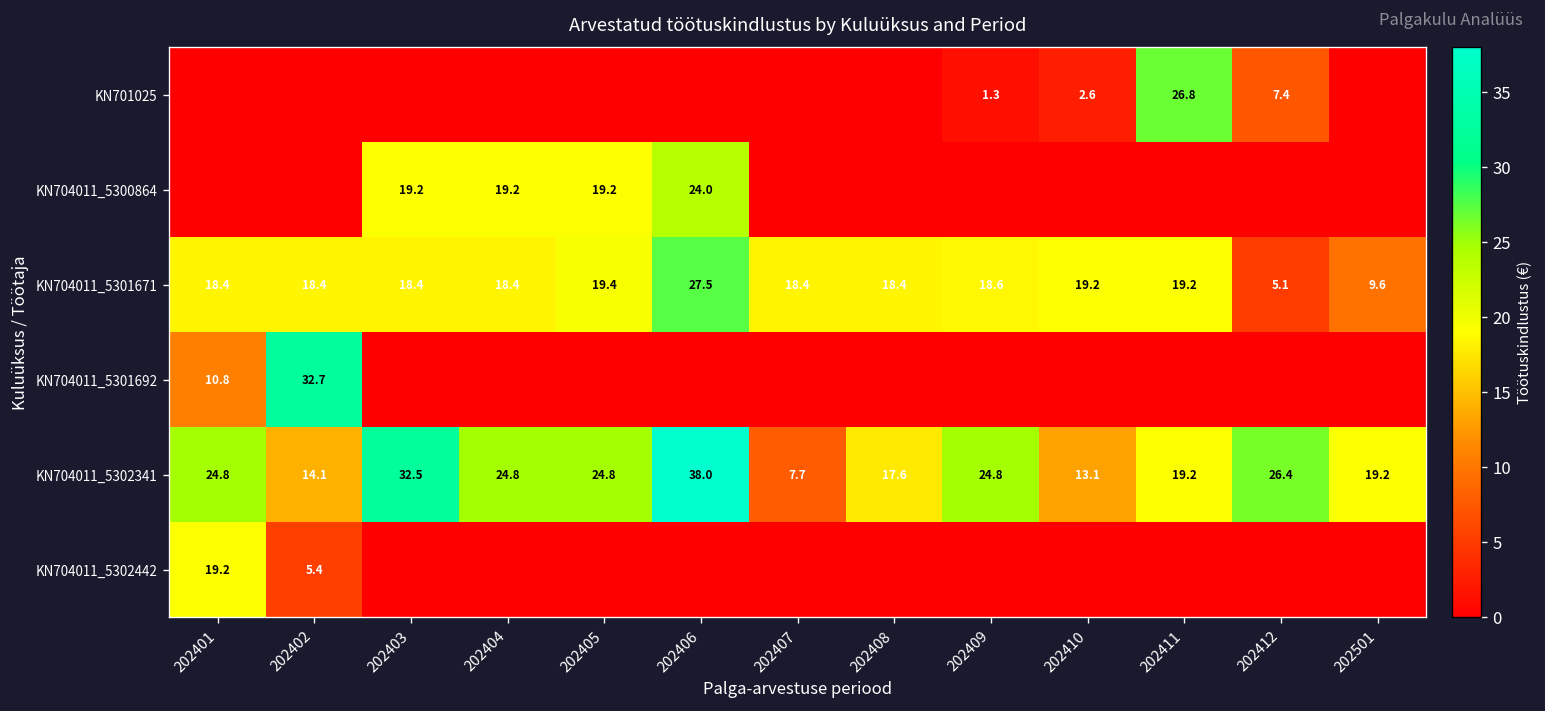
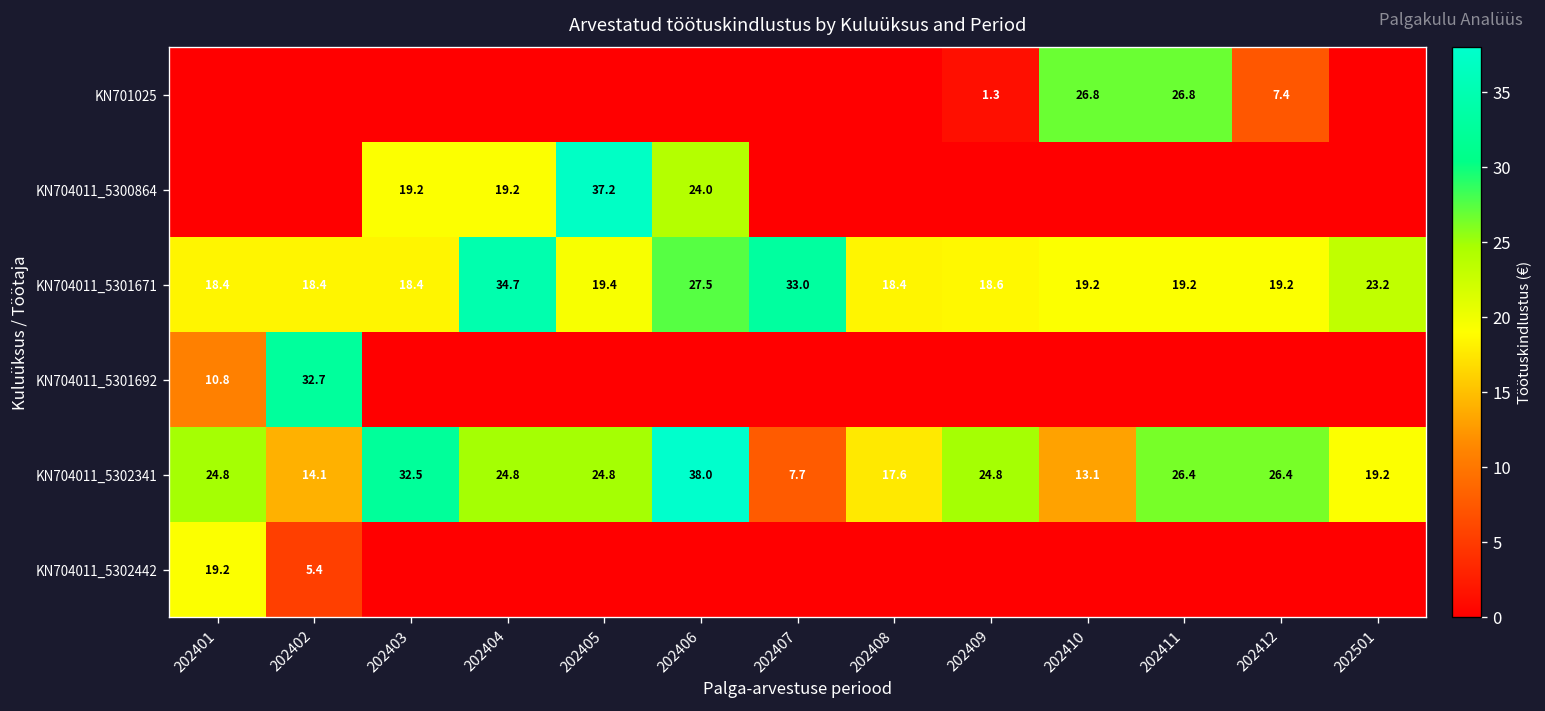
KN701025, 202410: 2.6 -> 26.8
KN704011_5300864, 202405: 19.2 -> 37.2
KN704011_5301671, 202404: 18.4 -> 34.7
KN704011_5301671, 202407: 18.4 -> 33.0
KN704011_5301671, 202412: 5.1 -> 19.2
KN704011_5301671, 202501: 9.6 -> 23.2
KN704011_5302341, 202411: 19.2 -> 26.4
